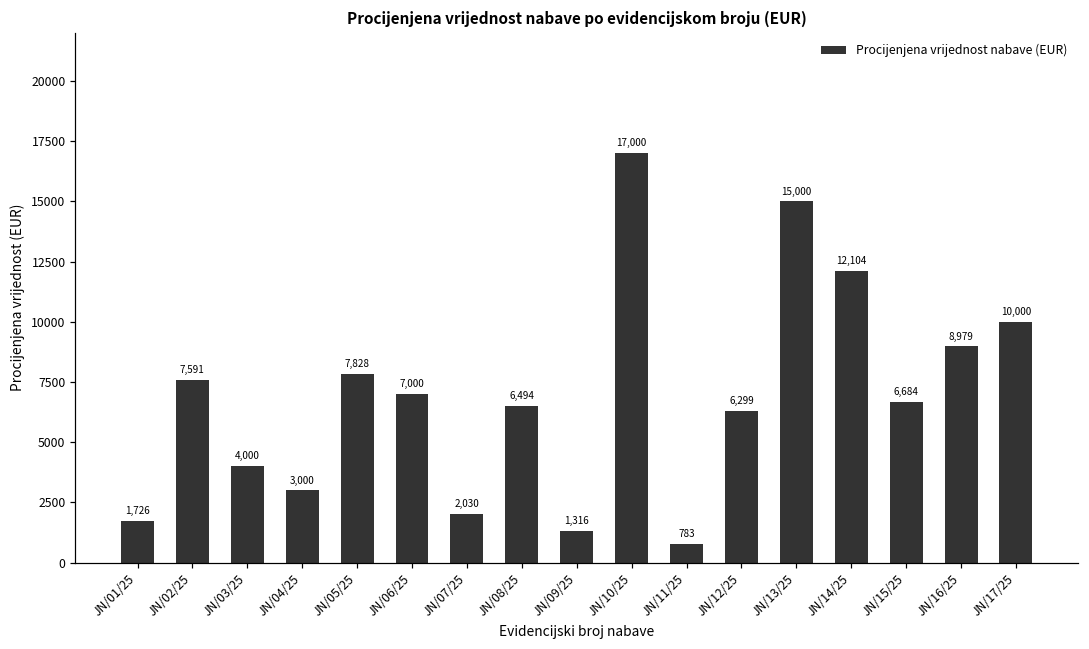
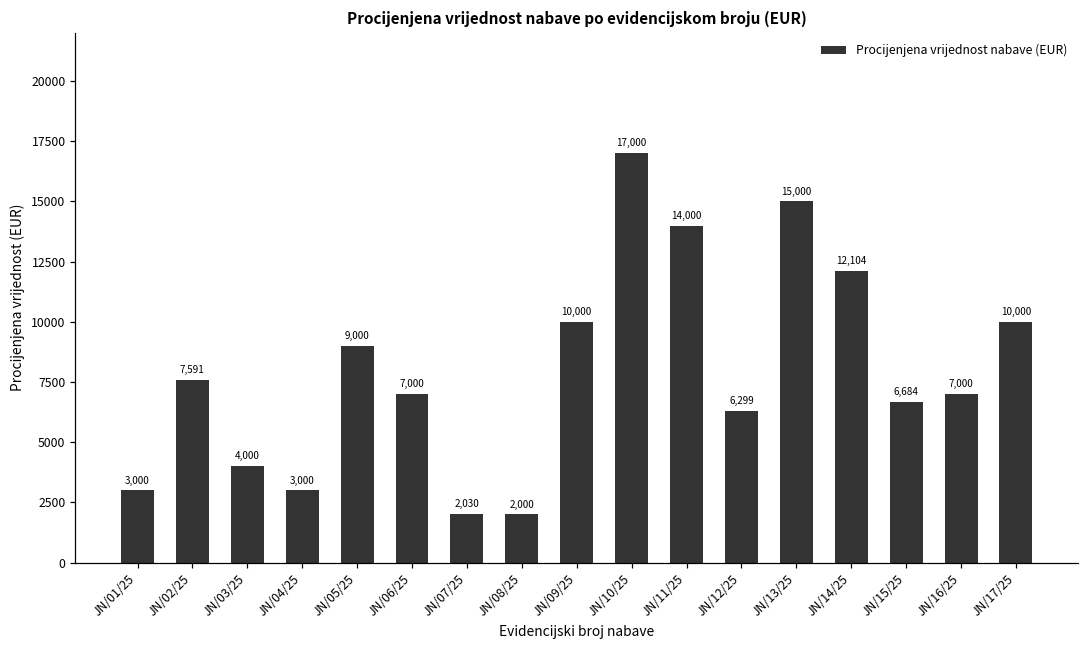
JN/01/25: 1,726 -> 3,000
JN/05/25: 7,828 -> 9,000
JN/08/25: 6,494 -> 2,000
JN/09/25: 1,316 -> 10,000
JN/11/25: 783 -> 14,000
JN/16/25: 8,979 -> 7,000
